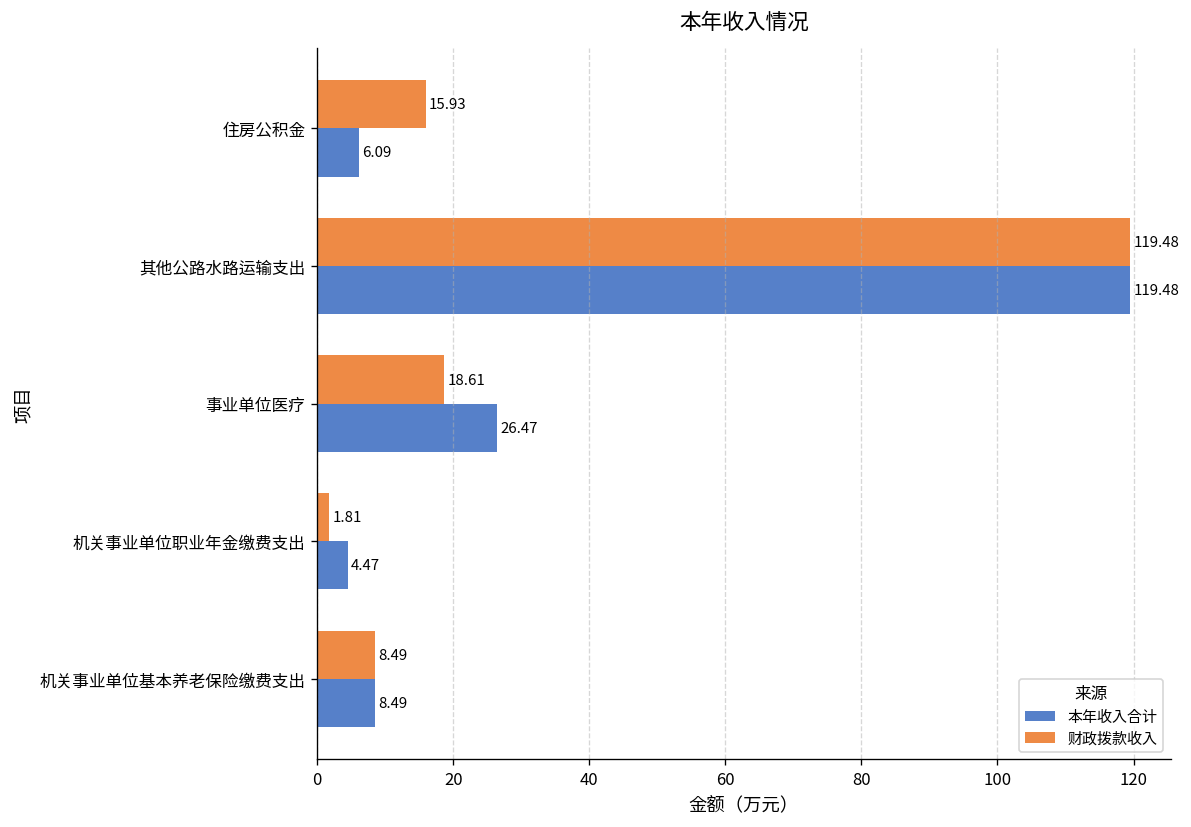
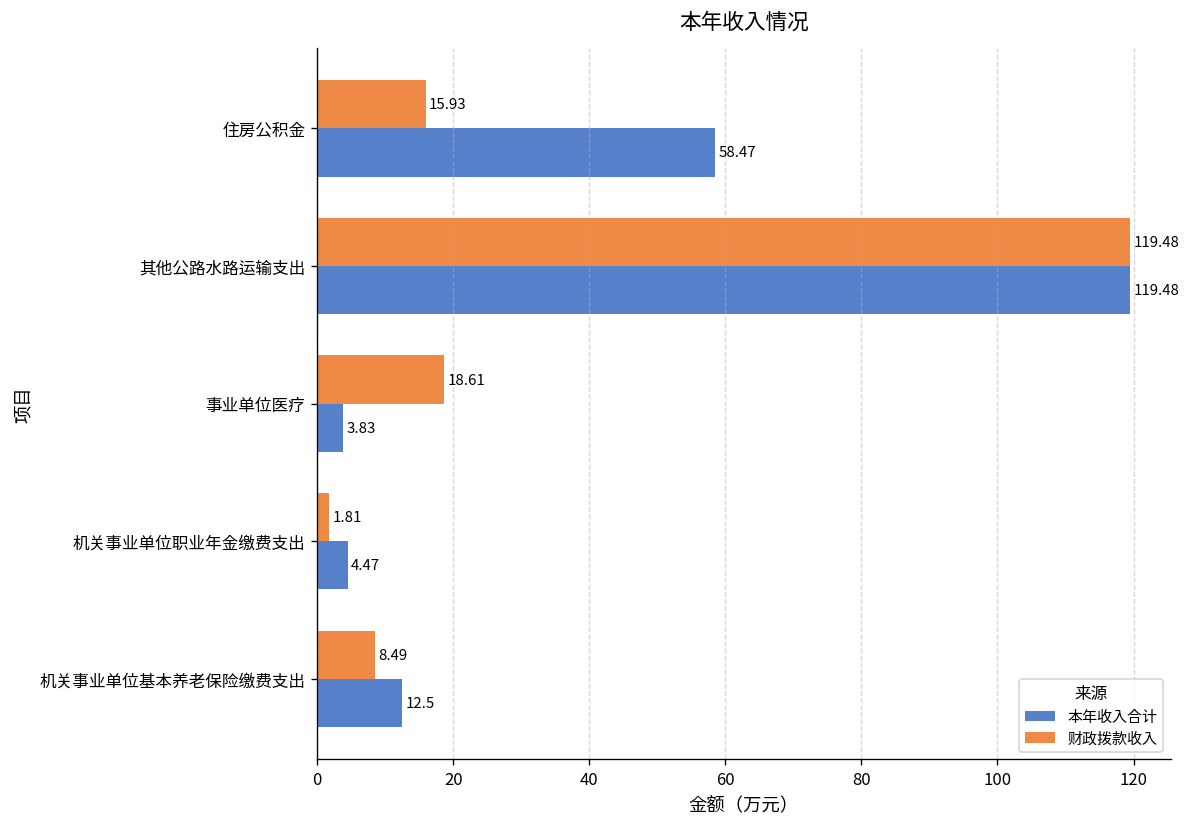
本年收入合计, 住房公积金: 6.09 -> 58.47
本年收入合计, 事业单位医疗: 26.47 -> 3.83
本年收入合计, 机关事业单位基本养老保险缴费支出: 8.49 -> 12.5
